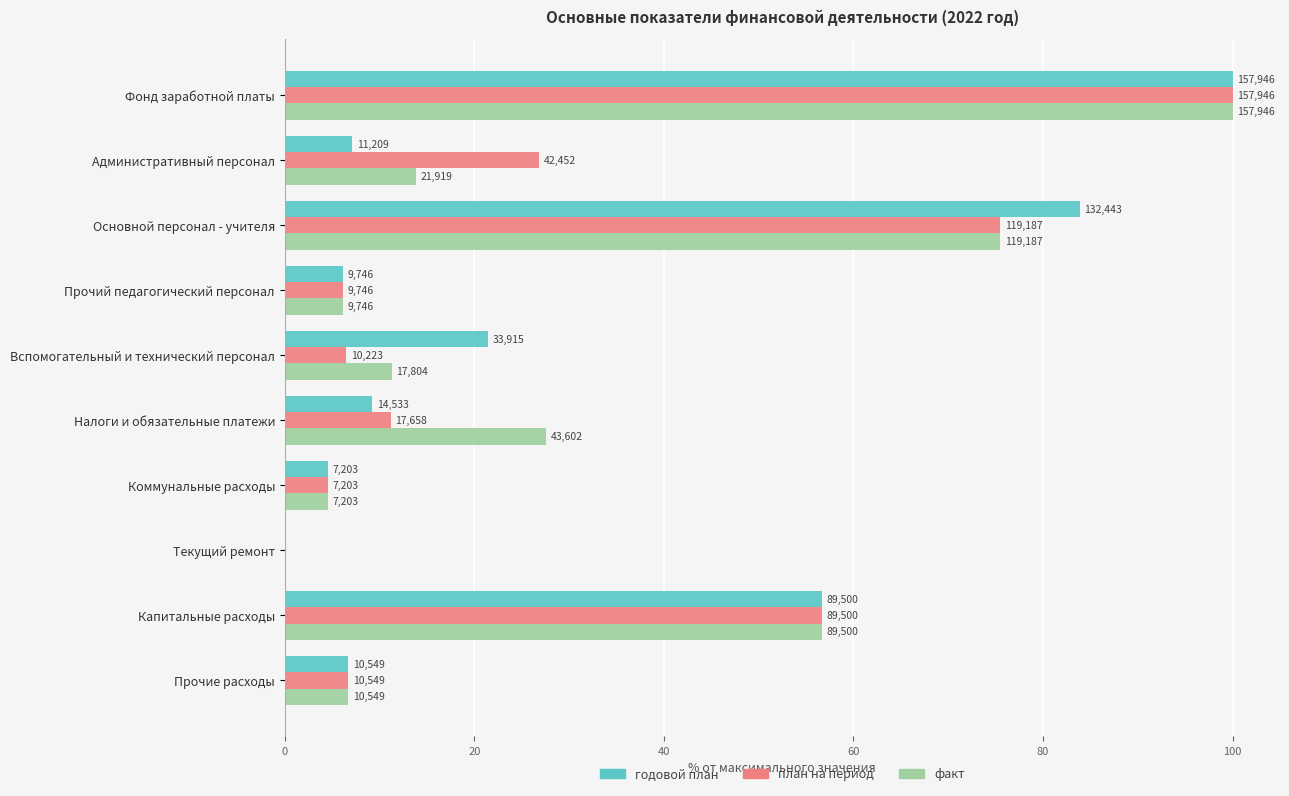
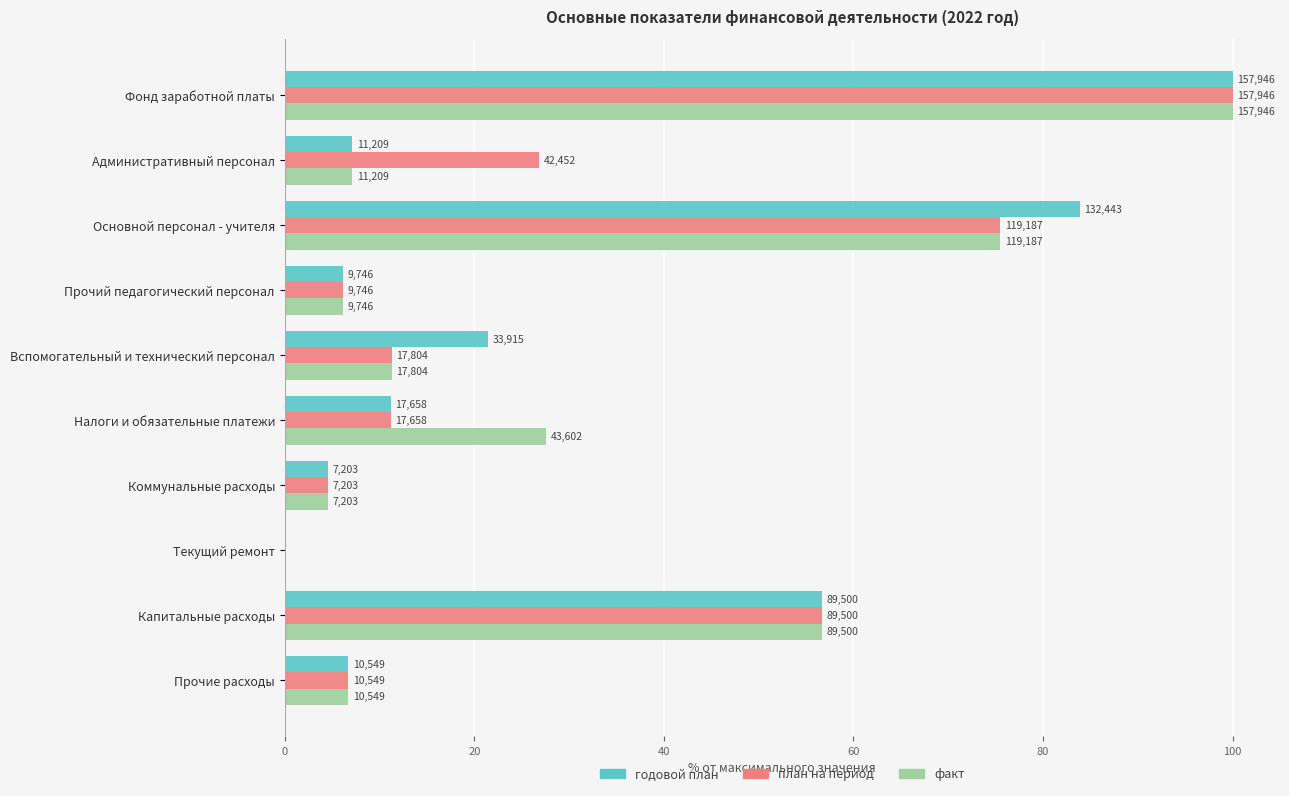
факт, Административный персонал: 21,919 -> 11,209
план на период, Вспомогательный и технический персонал: 10,223 -> 17,804
годовой план, Налоги и обязательные платежи: 14,533 -> 17,658
